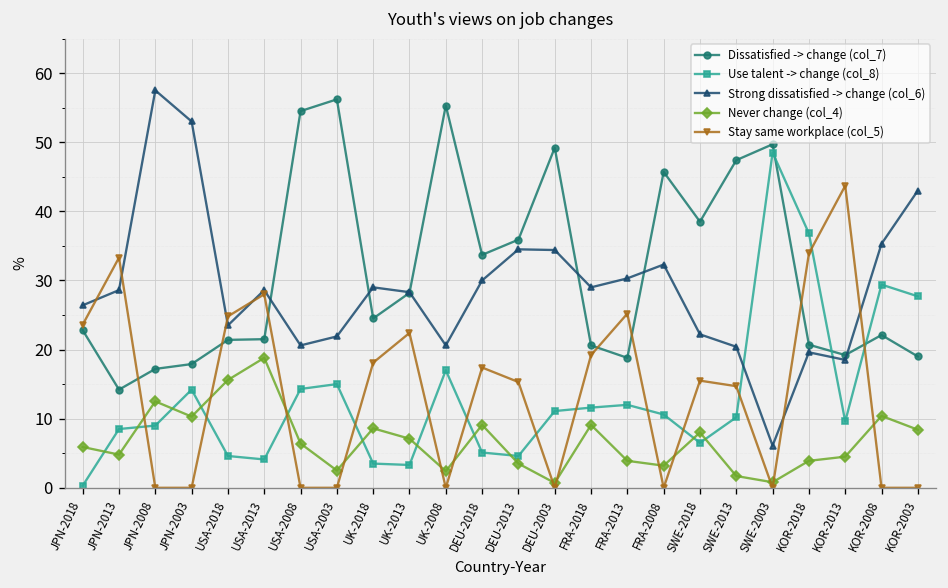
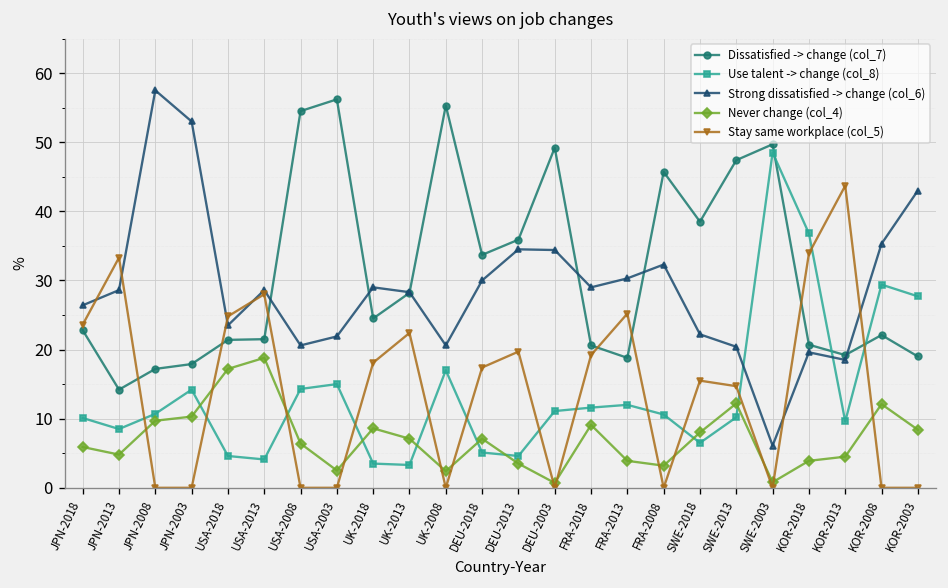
Use talent -> change (col_8), JPN-2018: 0 -> 10
Use talent -> change (col_8), JPN-2008: 9 -> 11
Never change (col_4), JPN-2008: 13 -> 10
Never change (col_4), USA-2018: 16 -> 17
Never change (col_4), DEU-2018: 9 -> 7
Stay same workplace (col_5), DEU-2013: 15 -> 20
Never change (col_4), SWE-2013: 2 -> 12
Never change (col_4), KOR-2008: 10 -> 12
